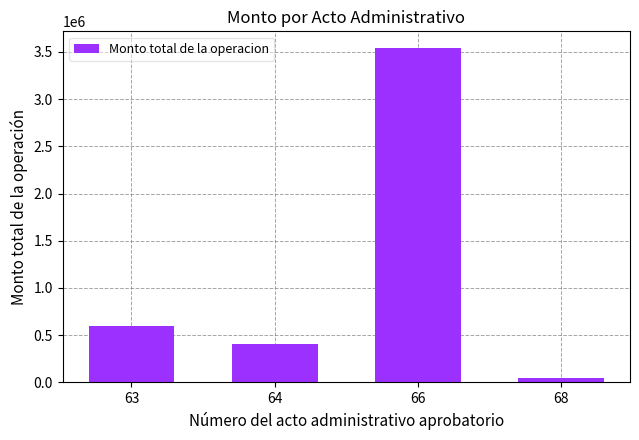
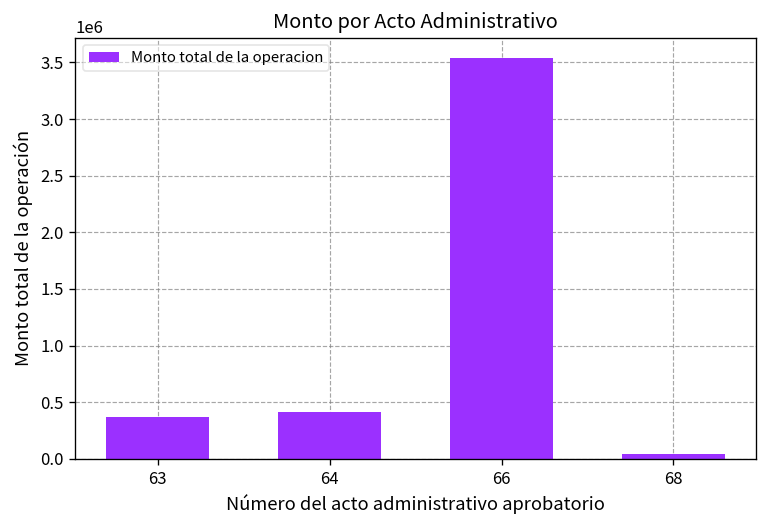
63: 600000 -> 400000
